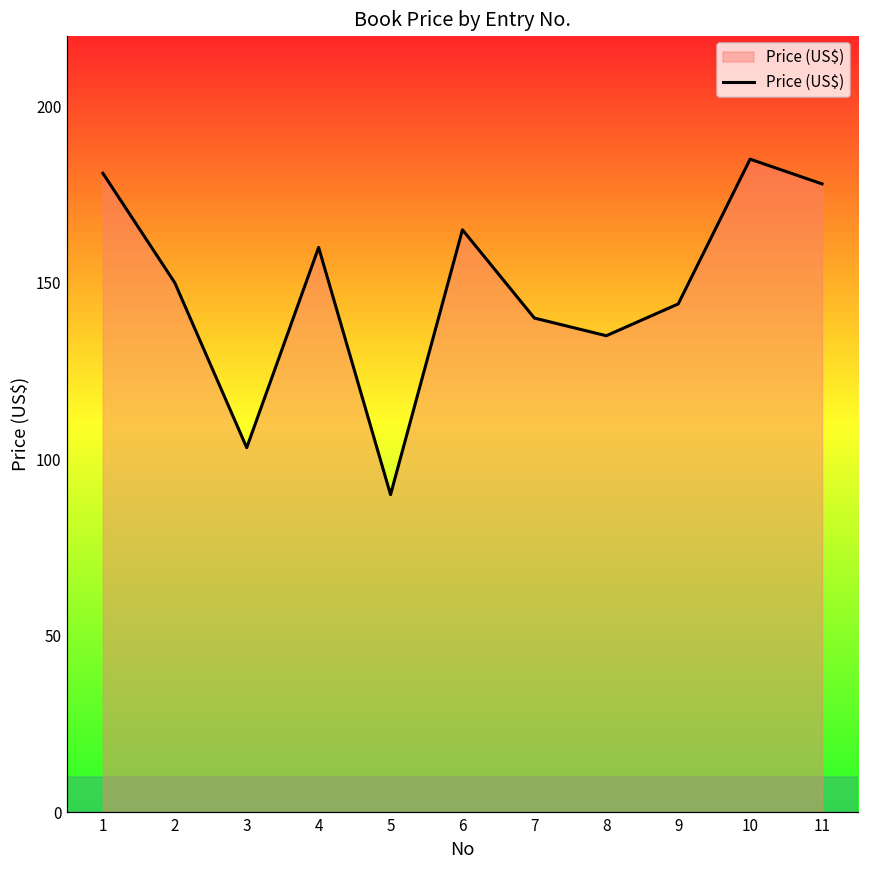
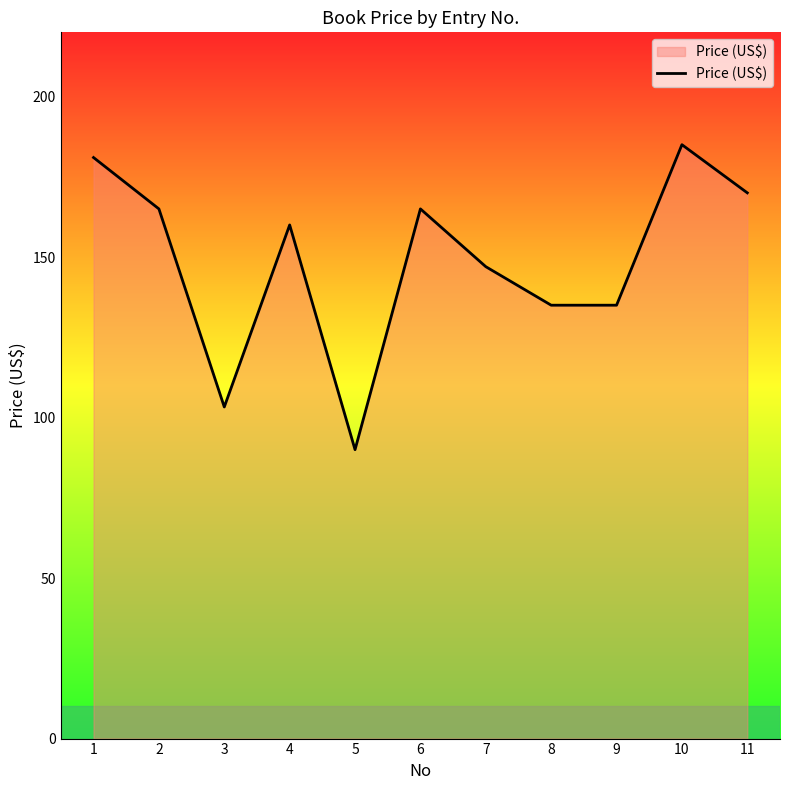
2: 150 -> 165
7: 140 -> 147
9: 144 -> 135
11: 178 -> 170
